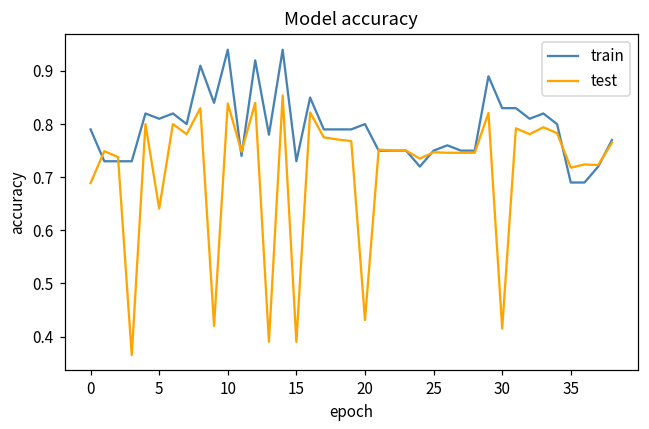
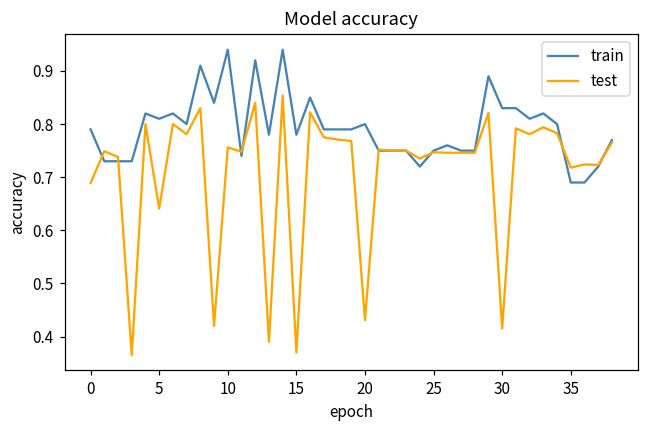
test, 10: 0.84 -> 0.76
train, 15: 0.73 -> 0.78
test, 15: 0.39 -> 0.37
